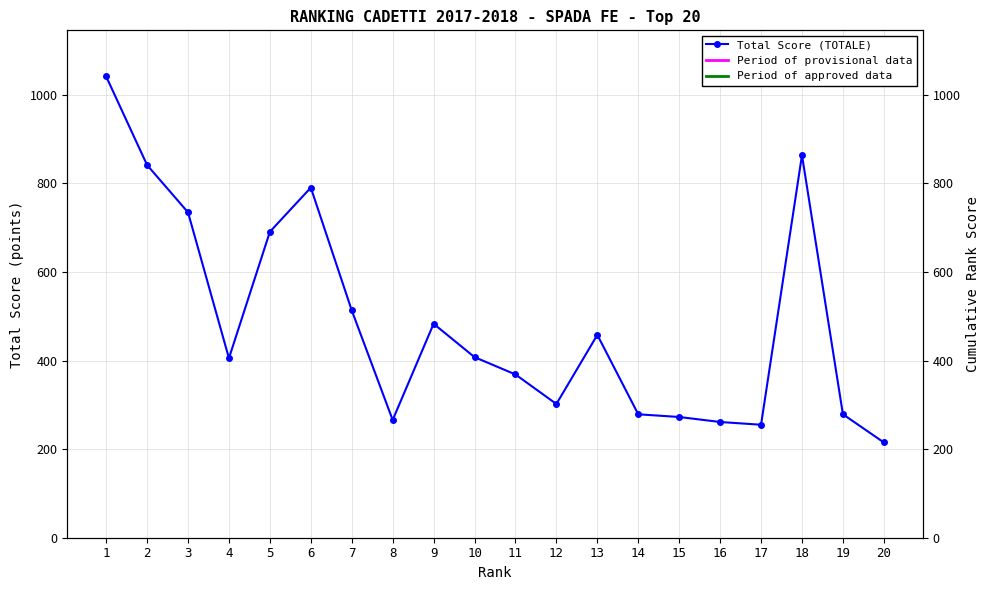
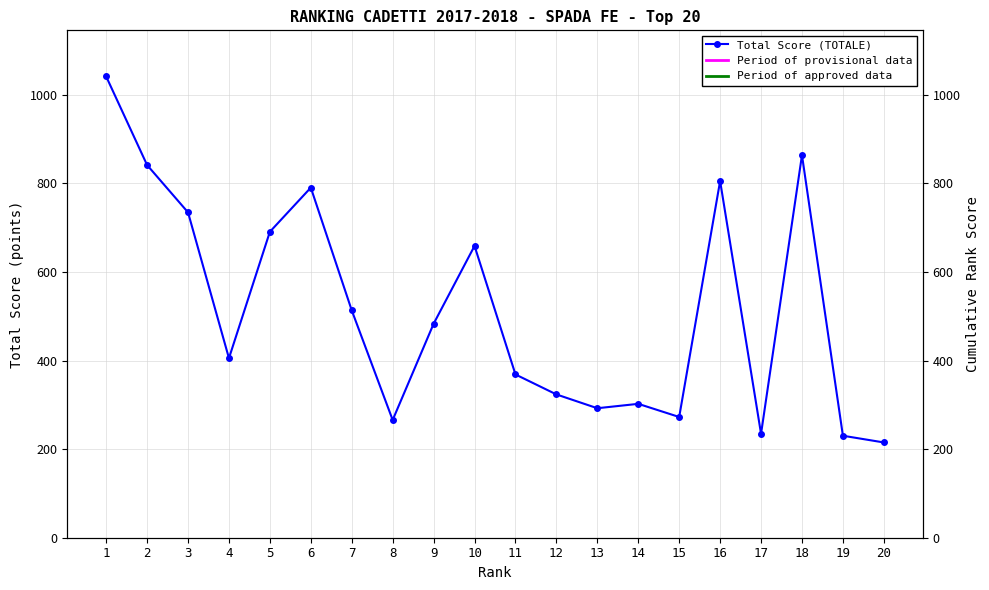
10: 410 -> 660
12: 300 -> 320
13: 460 -> 290
14: 280 -> 300
16: 260 -> 810
17: 260 -> 230
19: 280 -> 230
